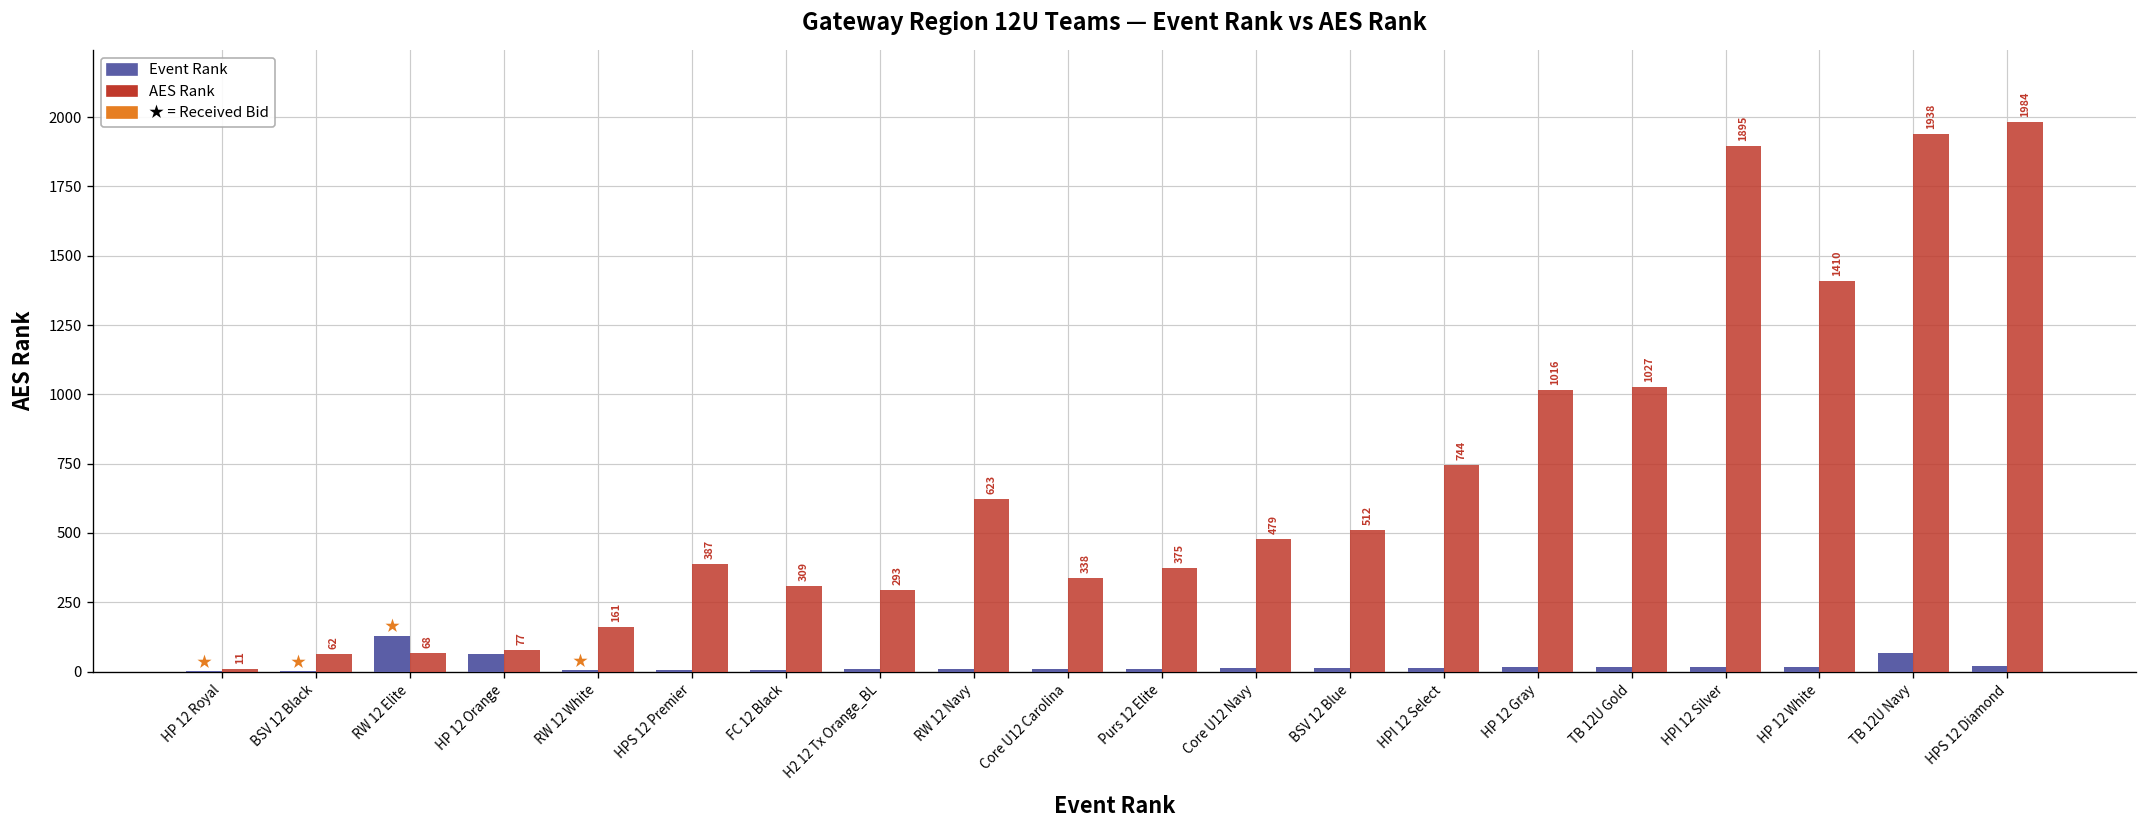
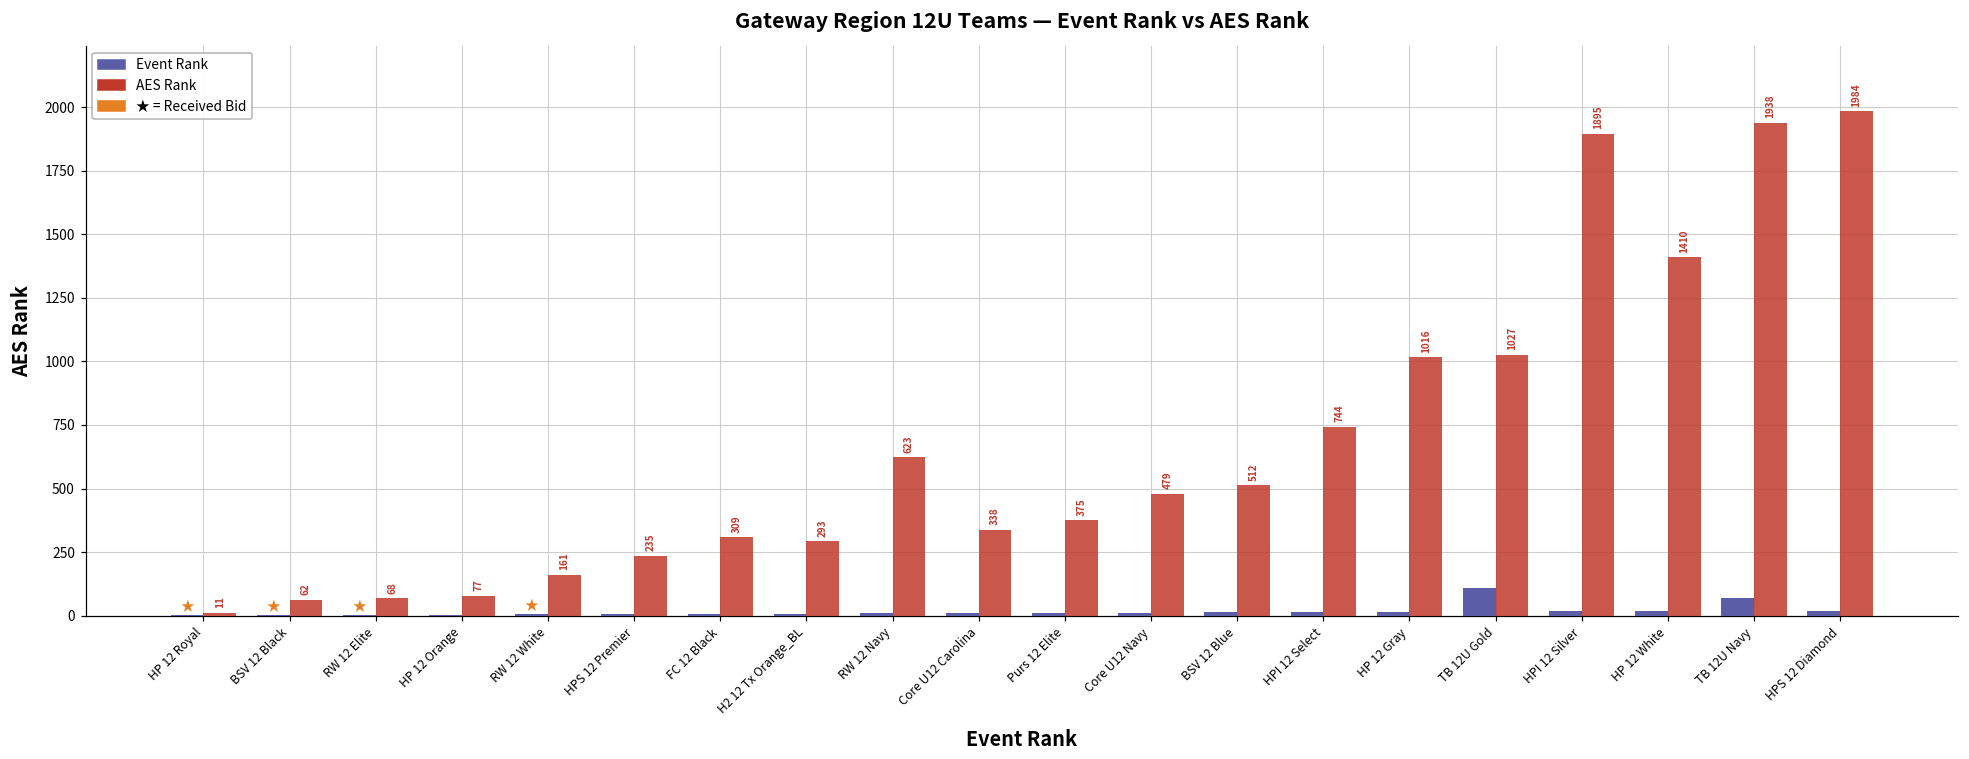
Event Rank, RW 12 Elite: 130 -> 0
Event Rank, HP 12 Orange: 70 -> 0
AES Rank, HPS 12 Premier: 387 -> 235
Event Rank, TB 12U Gold: 20 -> 110
